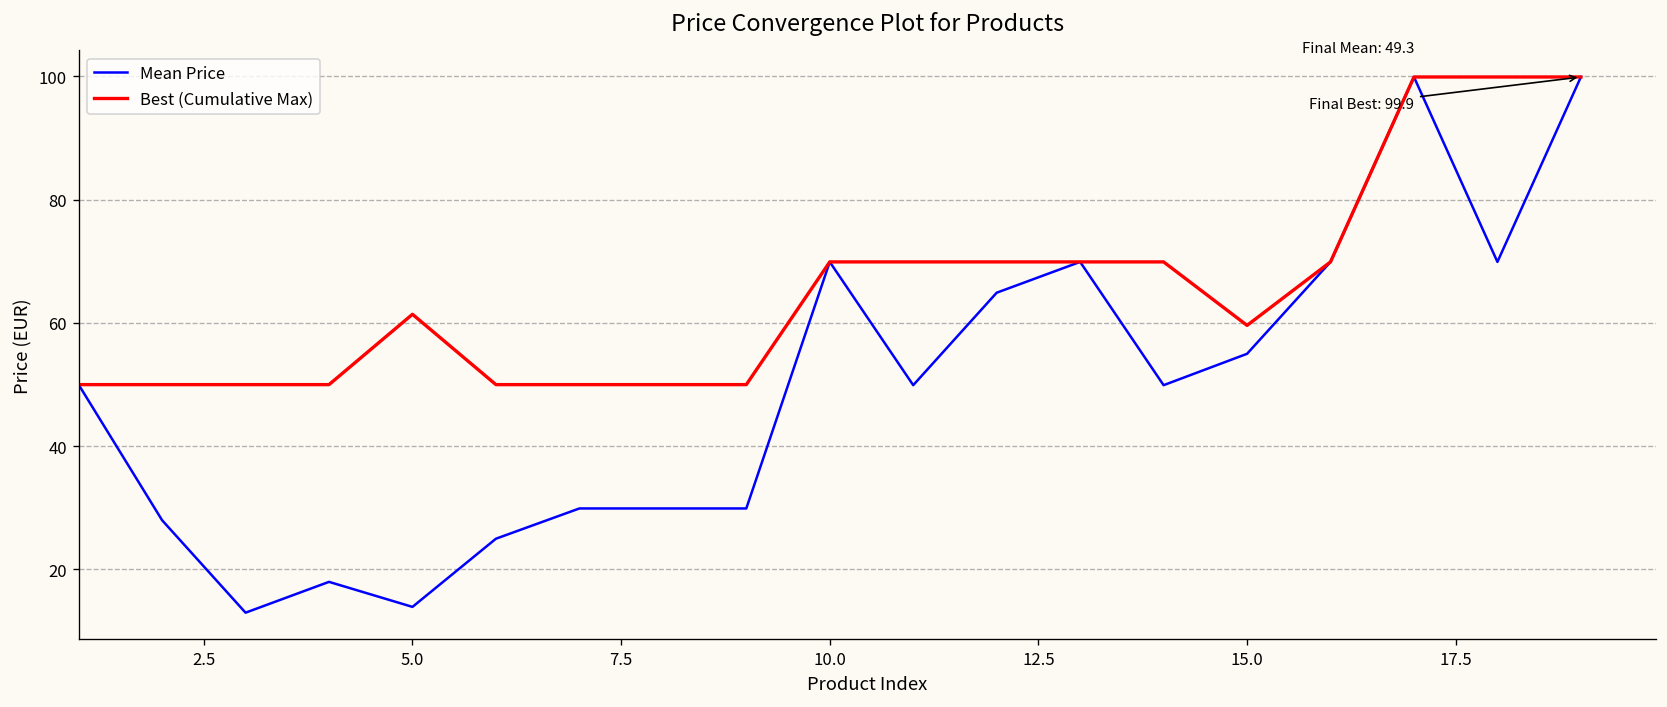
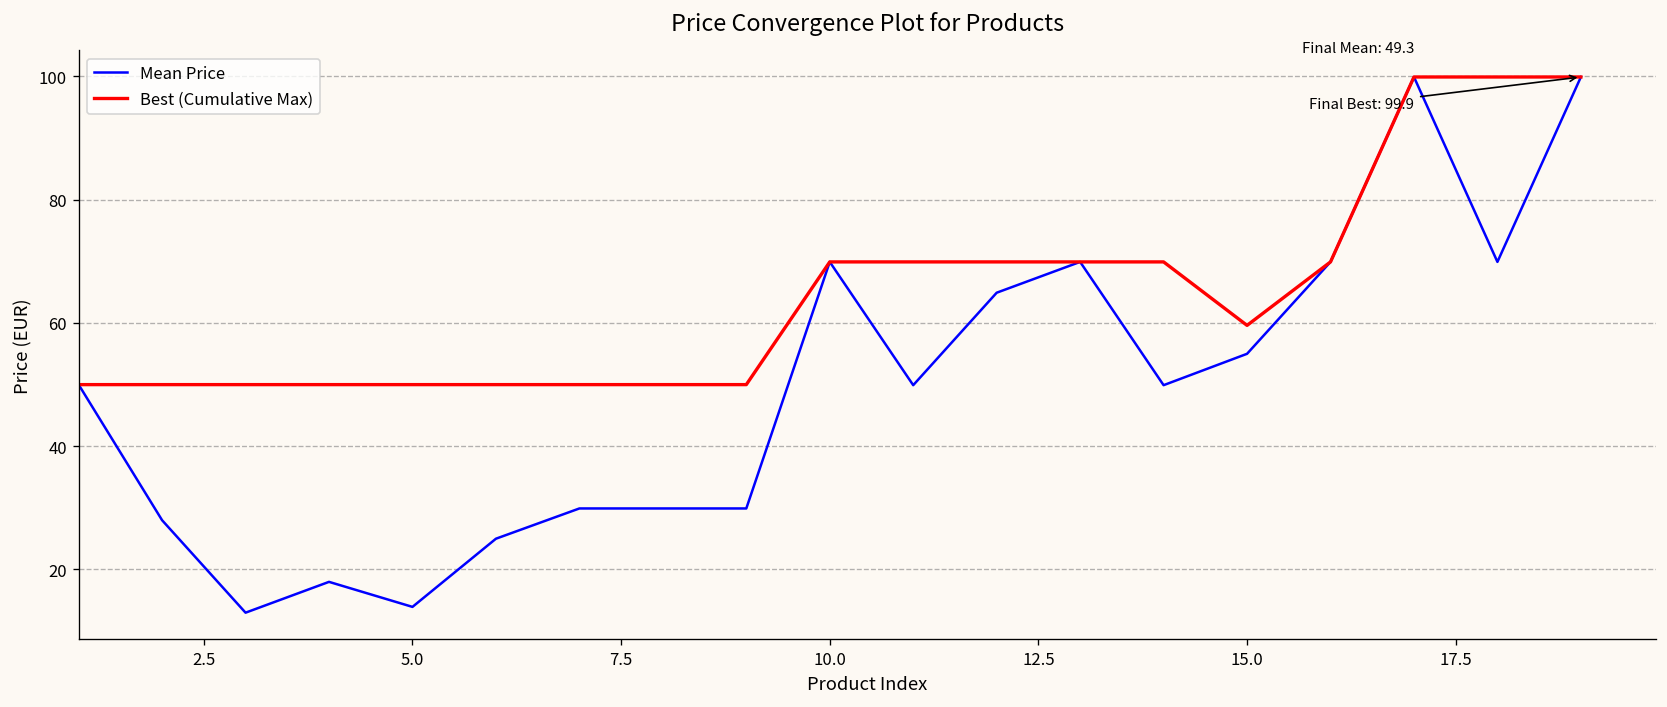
Best (Cumulative Max), 5.0: 61 -> 50
